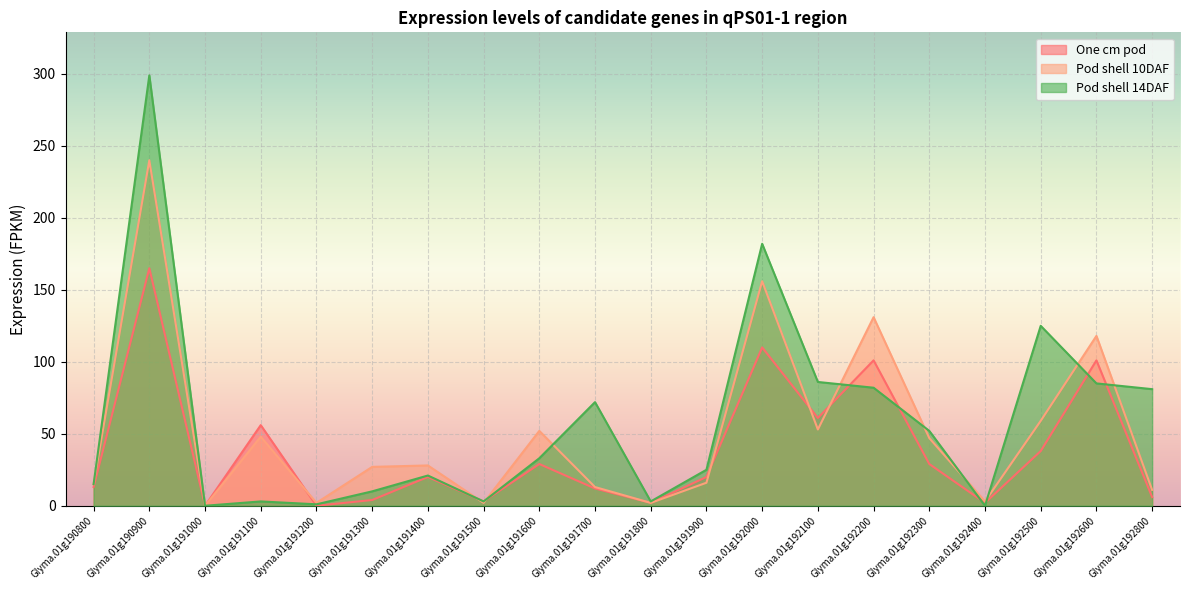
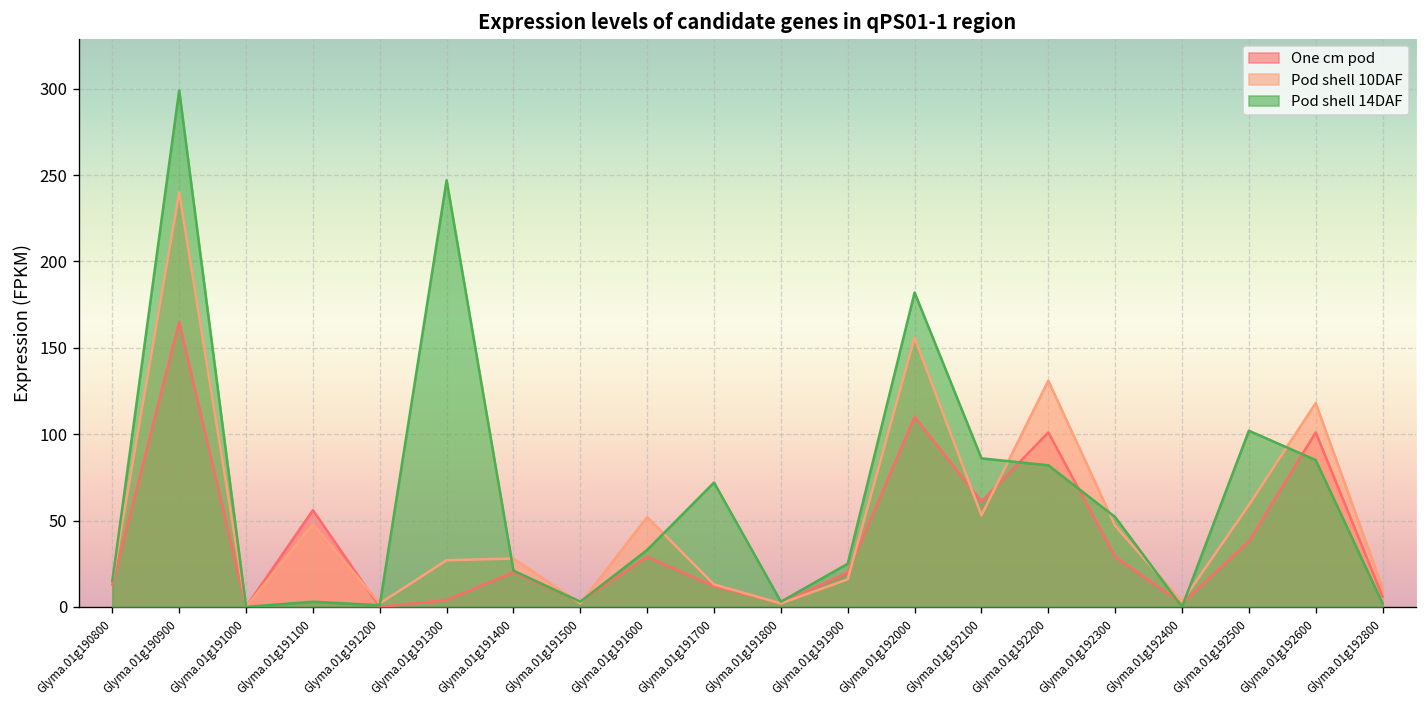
Pod shell 14DAF, Glyma.01g191300: 10 -> 247
Pod shell 14DAF, Glyma.01g192500: 125 -> 102
Pod shell 14DAF, Glyma.01g192800: 81 -> 2
